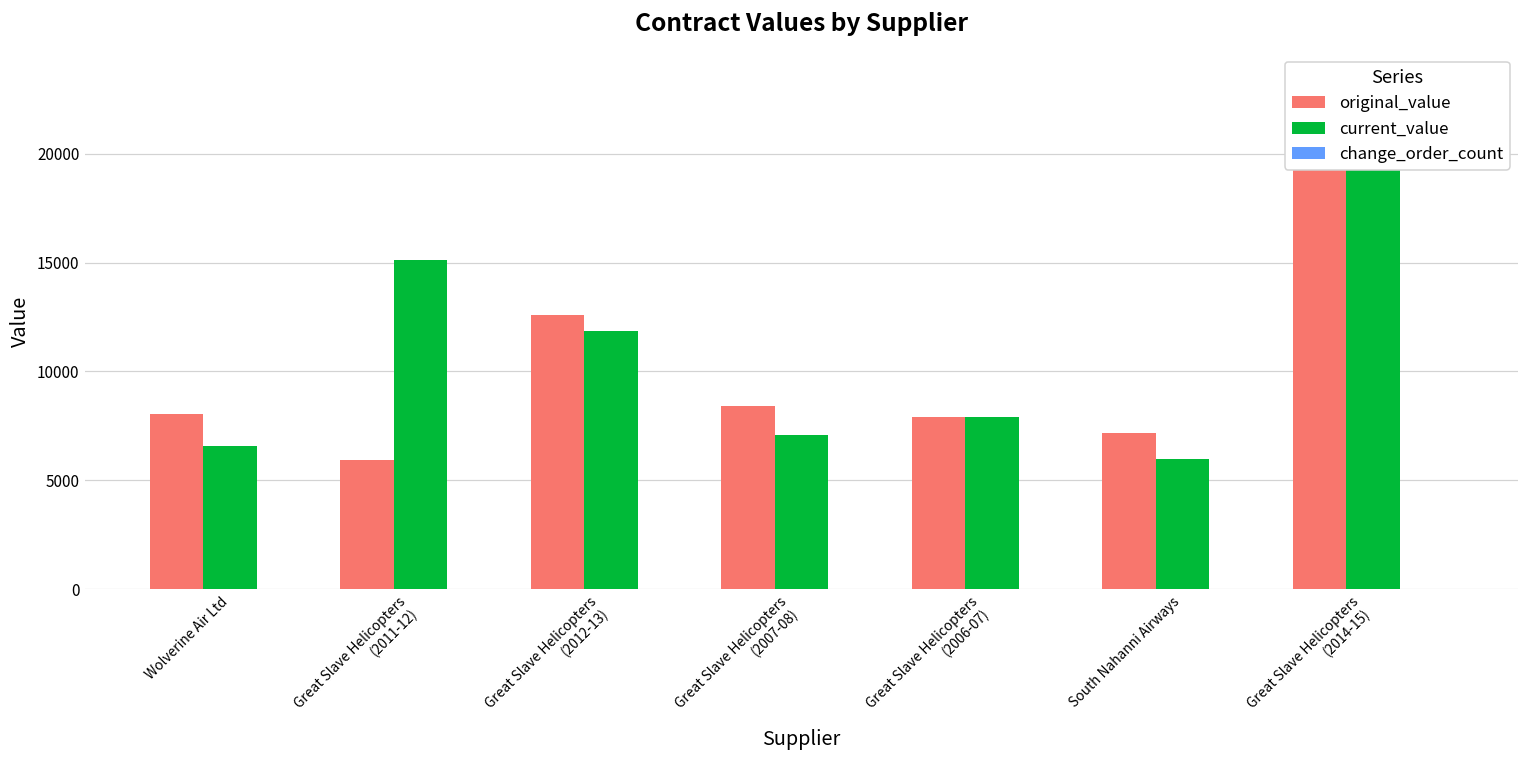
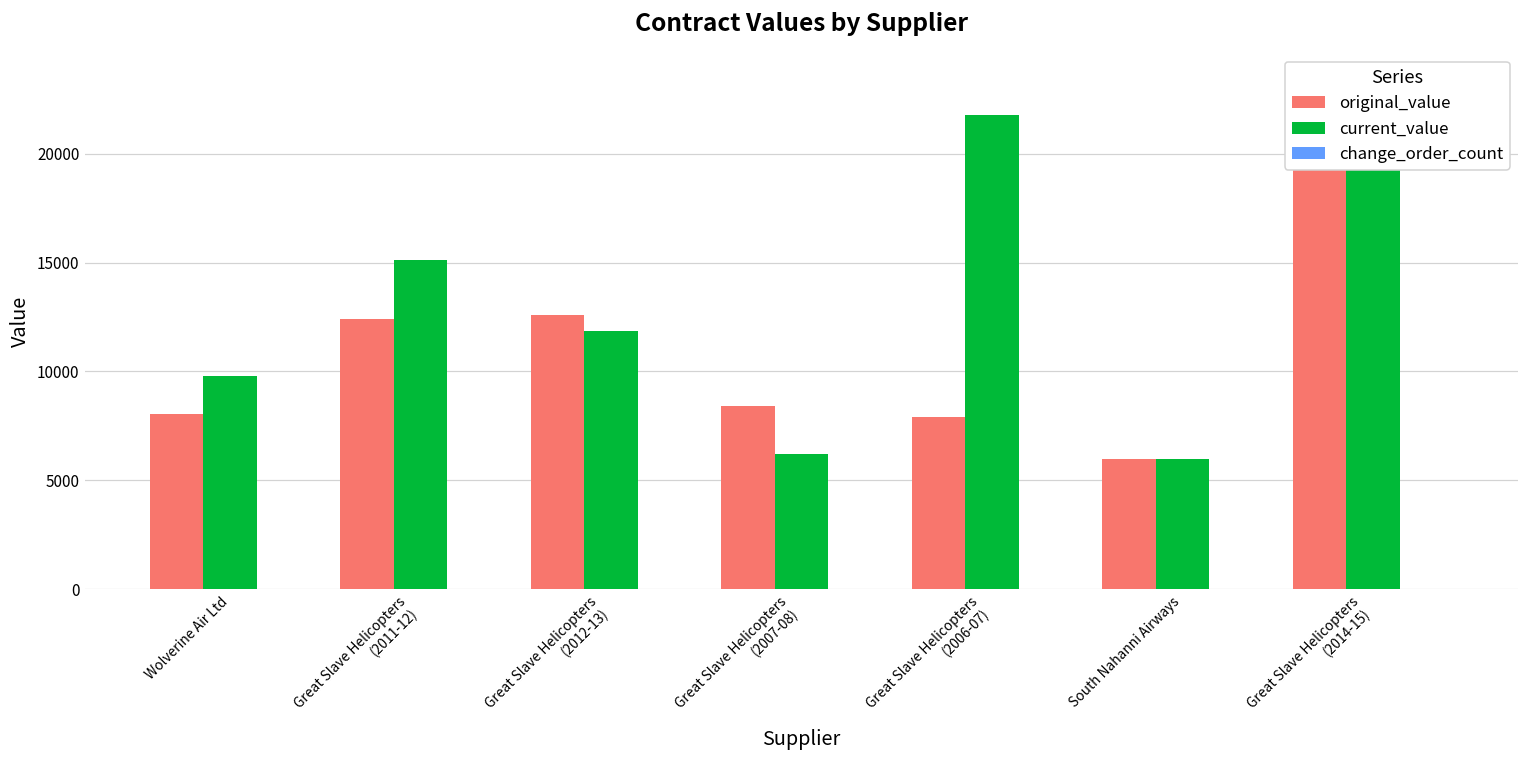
current_value, Wolverine Air Ltd: 6600 -> 9800
original_value, Great Slave Helicopters (2011-12): 5900 -> 12400
current_value, Great Slave Helicopters (2007-08): 7100 -> 6200
current_value, Great Slave Helicopters (2006-07): 7900 -> 21800
original_value, South Nahanni Airways: 7200 -> 6000
